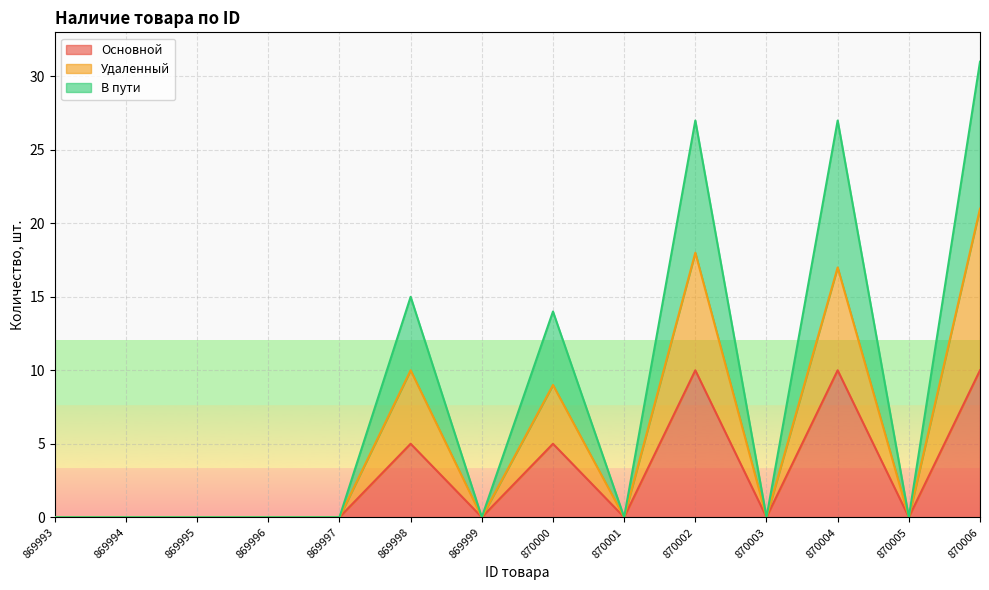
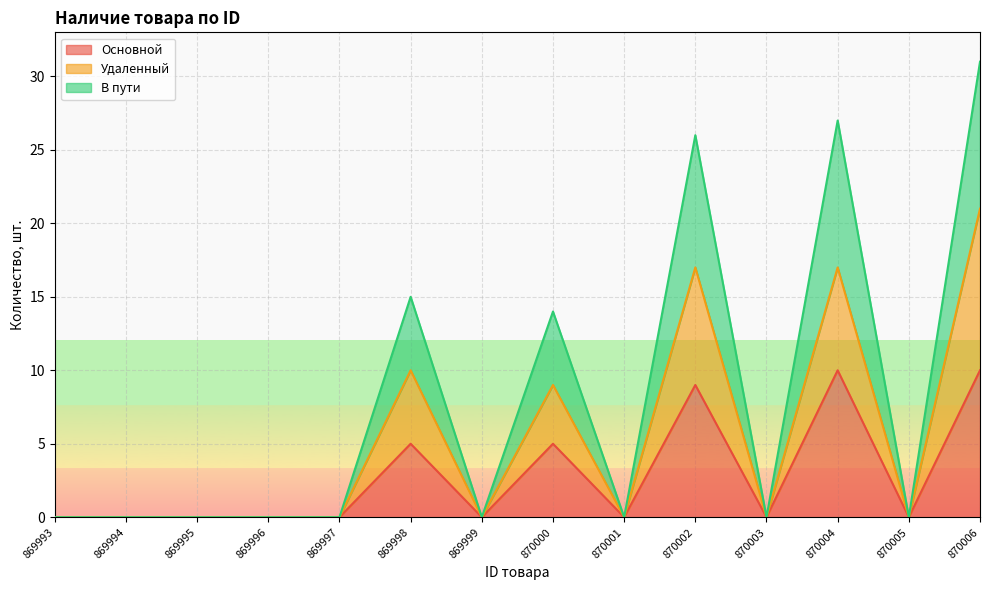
Основной, 870002: 10 -> 9
